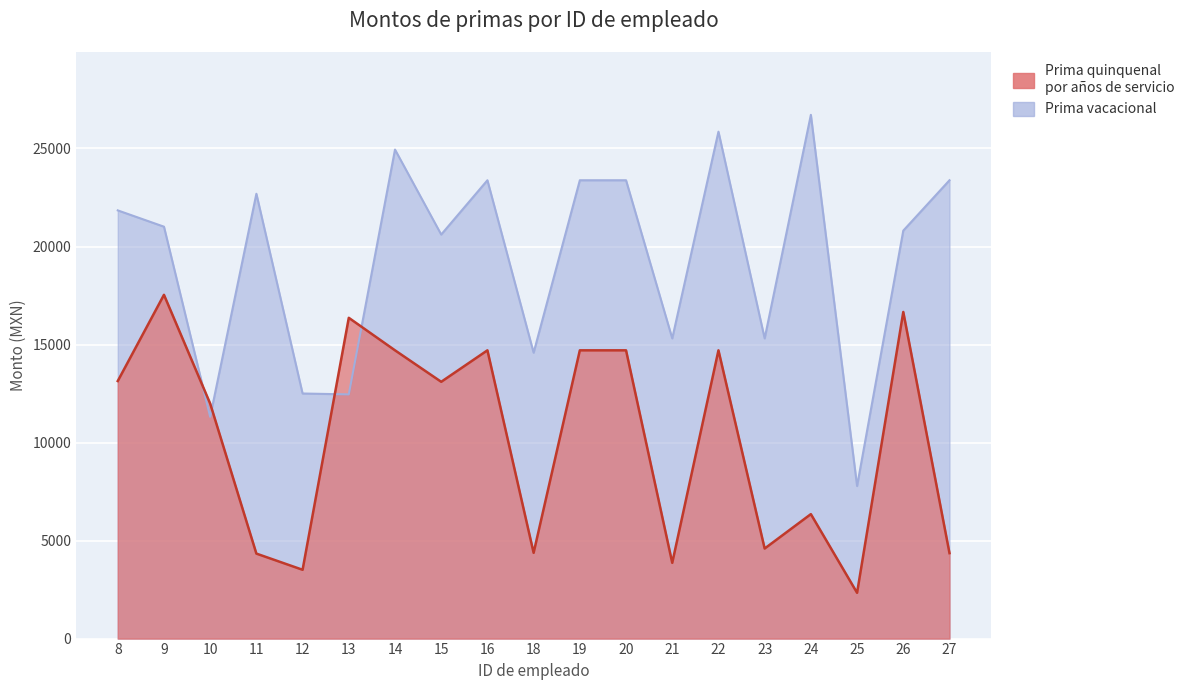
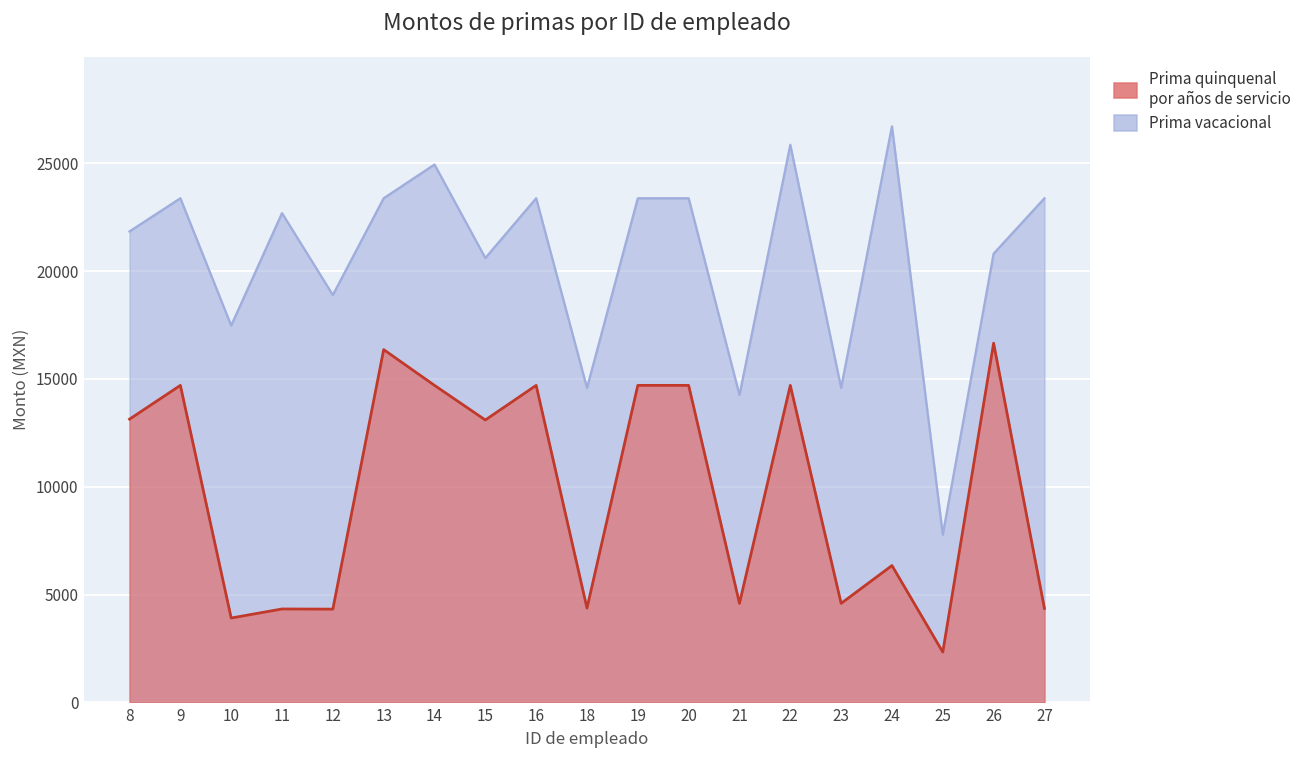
Prima vacacional, 9: 21000 -> 23400
Prima quinquenal por años de servicio, 9: 17500 -> 14700
Prima vacacional, 10: 11300 -> 17500
Prima quinquenal por años de servicio, 10: 12000 -> 3900
Prima vacacional, 12: 12500 -> 18900
Prima quinquenal por años de servicio, 12: 3500 -> 4300
Prima vacacional, 13: 12500 -> 23400
Prima vacacional, 21: 15300 -> 14300
Prima quinquenal por años de servicio, 21: 3900 -> 4600
Prima vacacional, 23: 15300 -> 14600
